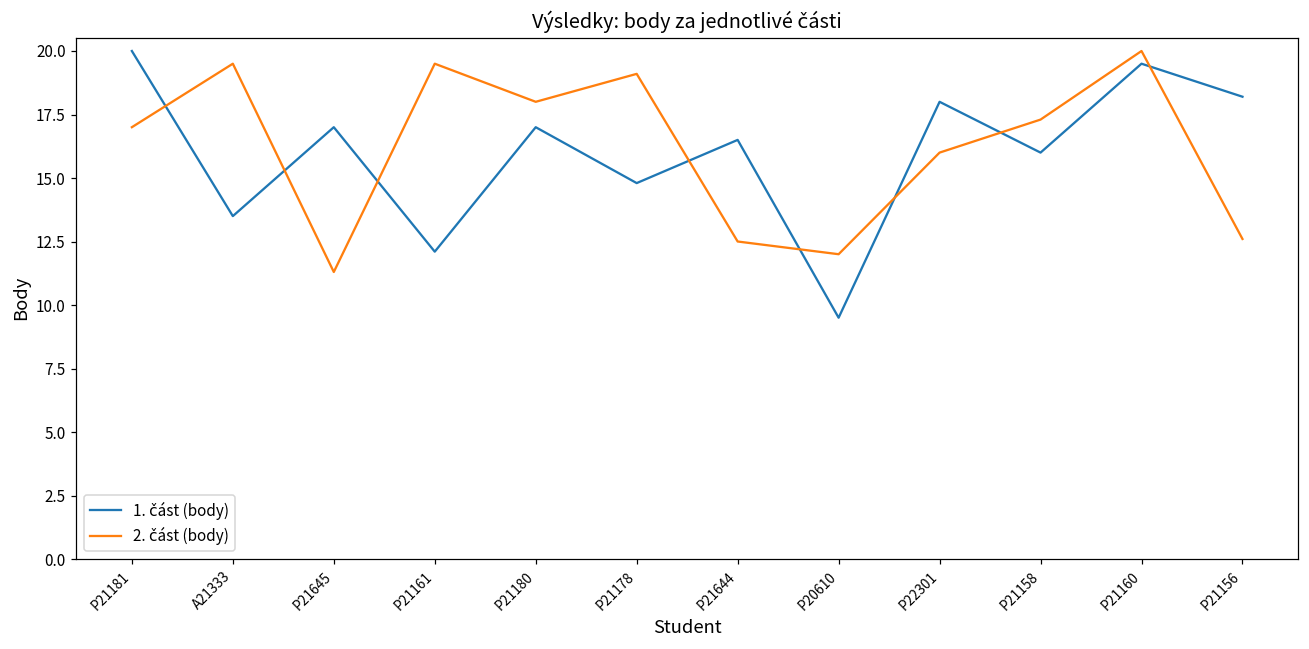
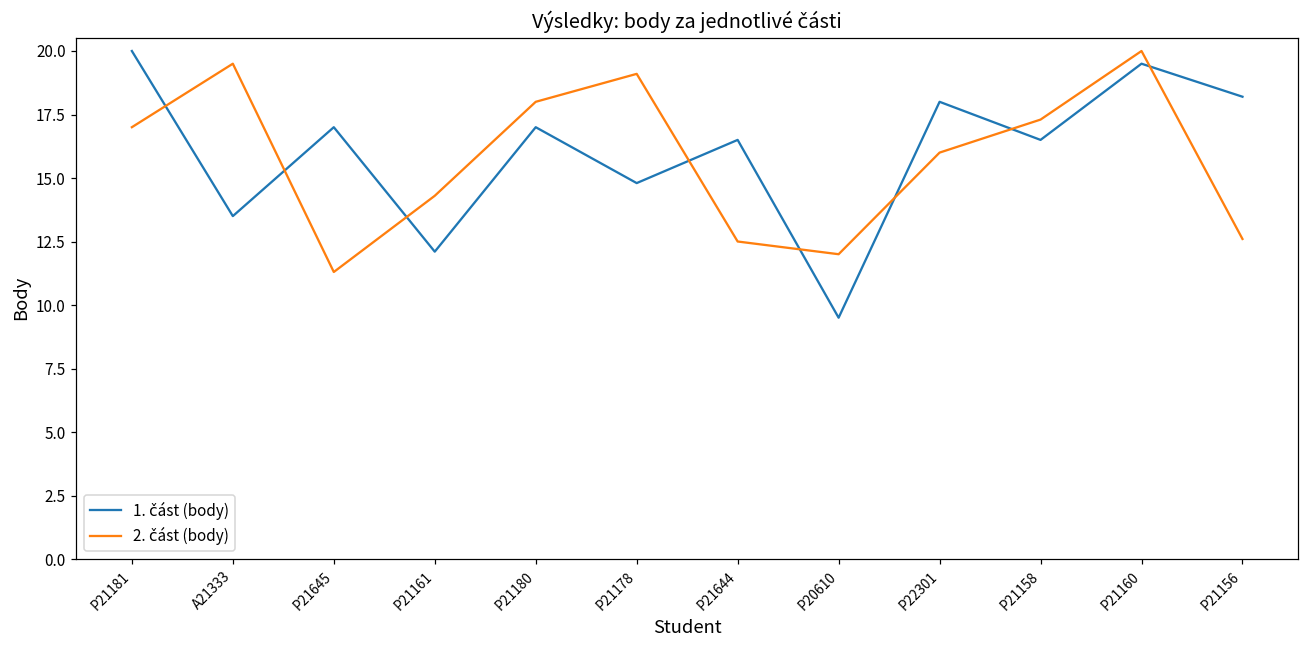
2. část (body), P21161: 19.5 -> 14.3
1. část (body), P21158: 16.0 -> 16.5
